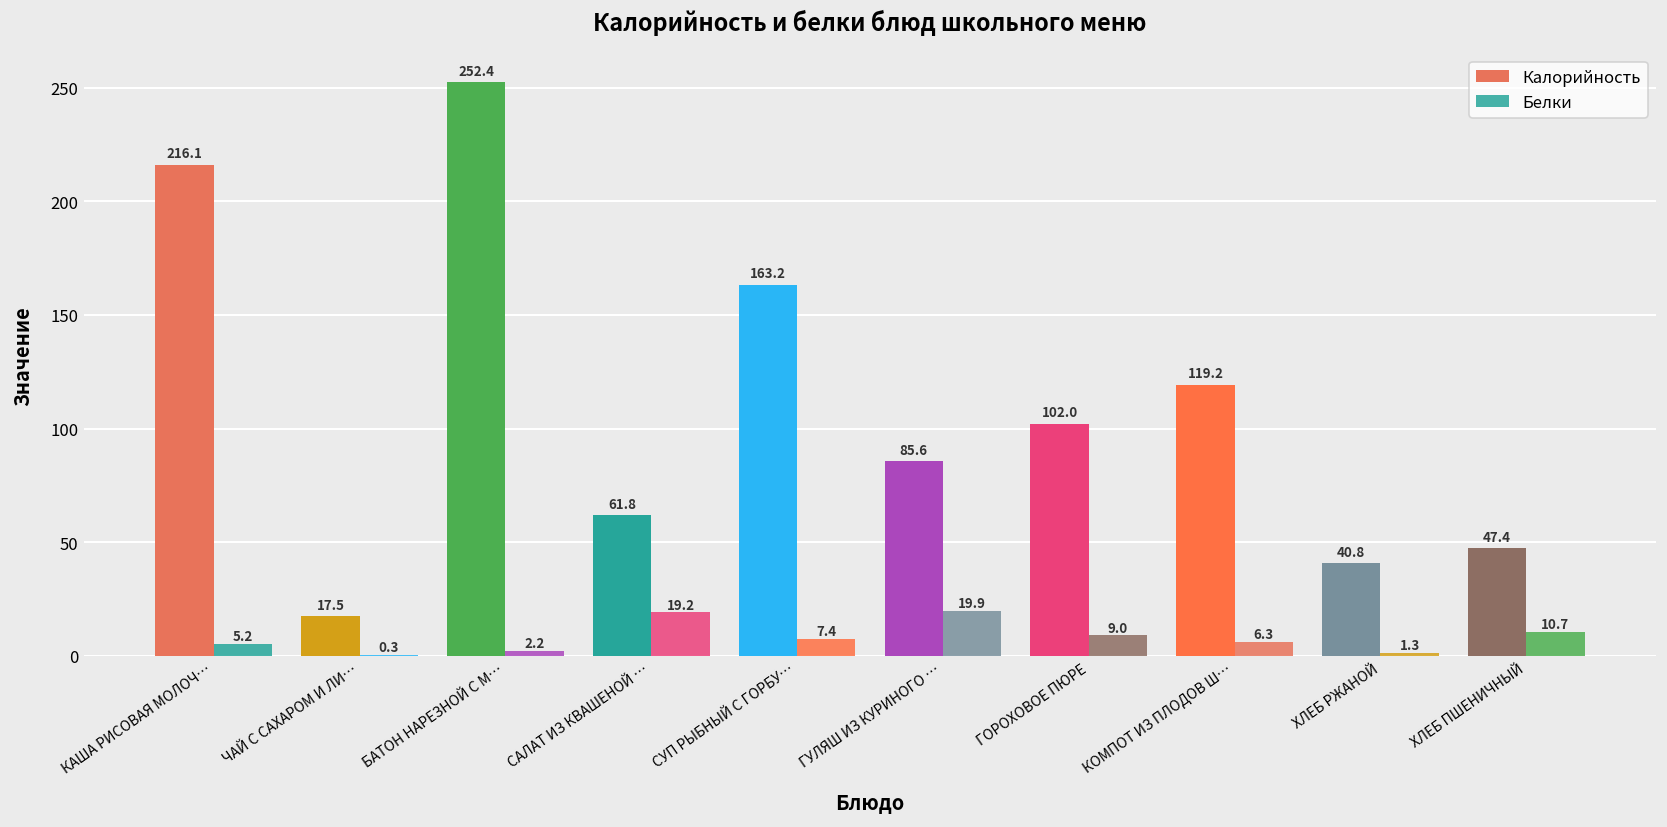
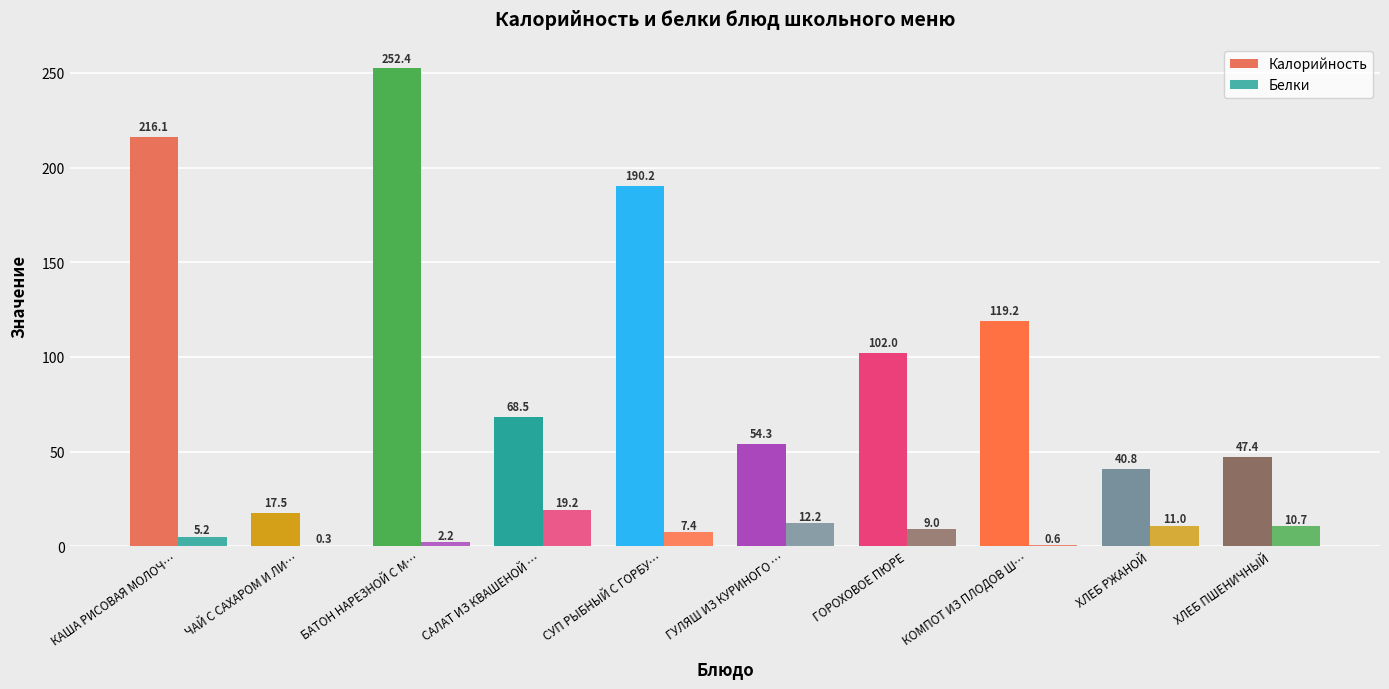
Калорийность, САЛАТ ИЗ КВАШЕНОЙ …: 61.8 -> 68.5
Калорийность, СУП РЫБНЫЙ С ГОРБУ…: 163.2 -> 190.2
Калорийность, ГУЛЯШ ИЗ КУРИНОГО …: 85.6 -> 54.3
Белки, ГУЛЯШ ИЗ КУРИНОГО …: 19.9 -> 12.2
Белки, КОМПОТ ИЗ ПЛОДОВ Ш…: 6.3 -> 0.6
Белки, ХЛЕБ РЖАНОЙ: 1.3 -> 11.0
